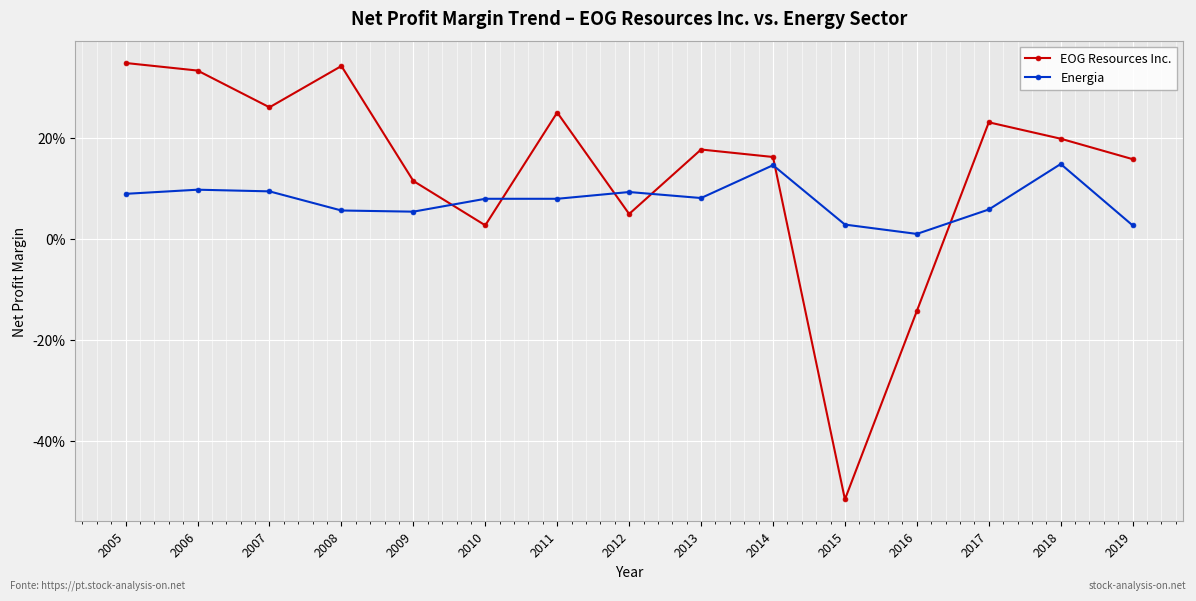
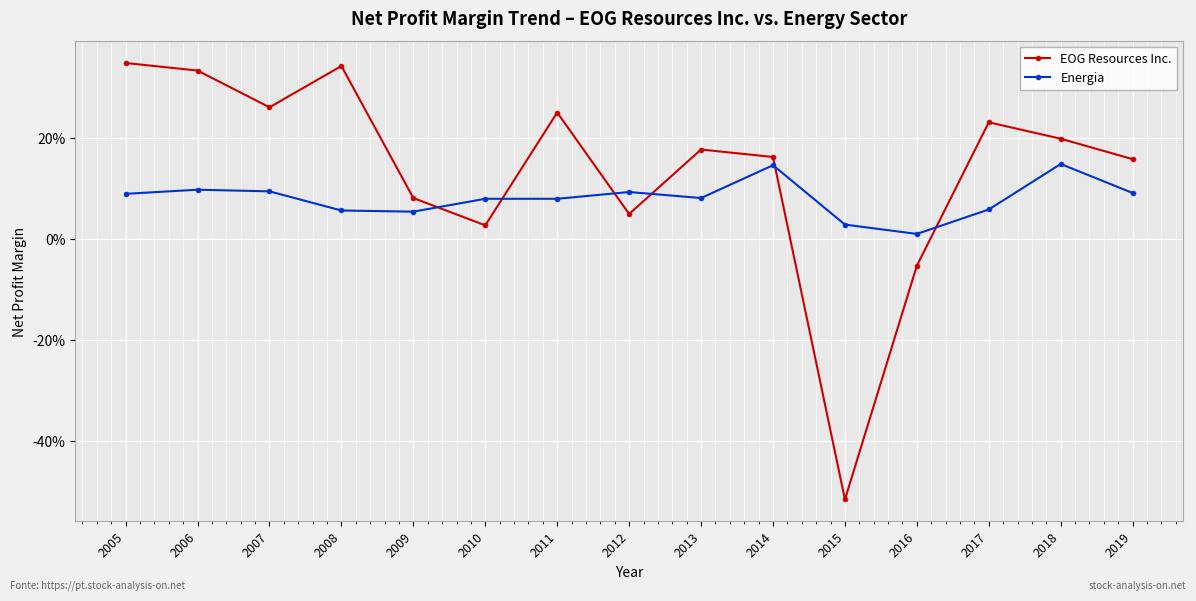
EOG Resources Inc., 2009: 11% -> 8%
EOG Resources Inc., 2016: -14% -> -5%
Energia, 2019: 3% -> 9%
